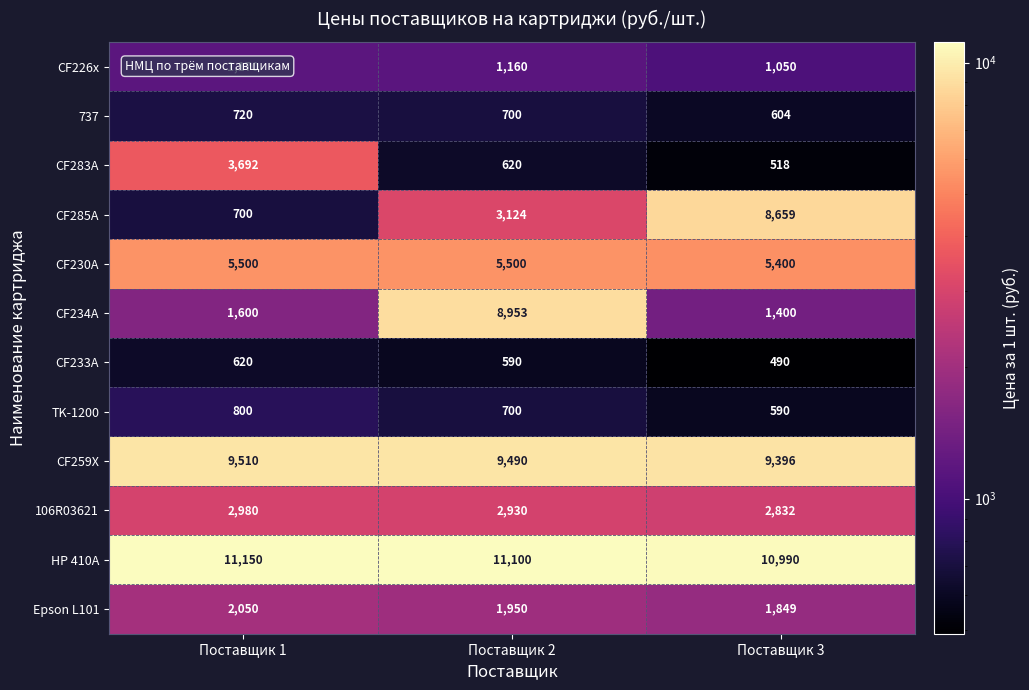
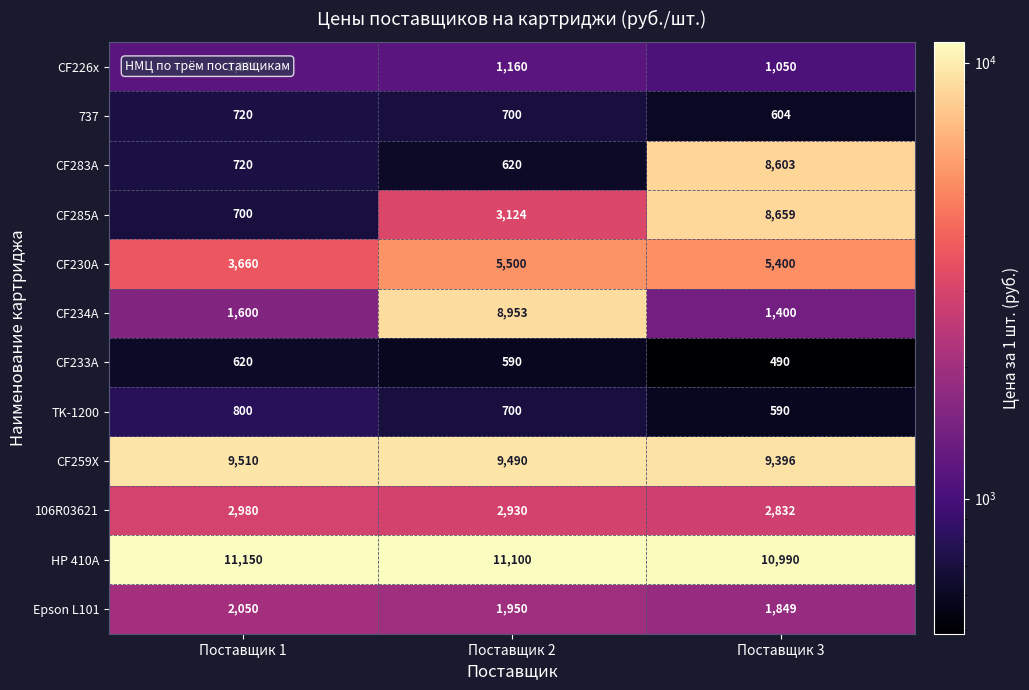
CF283A, Поставщик 1: 3,692 -> 720
CF283A, Поставщик 3: 518 -> 8,603
CF230A, Поставщик 1: 5,500 -> 3,660
